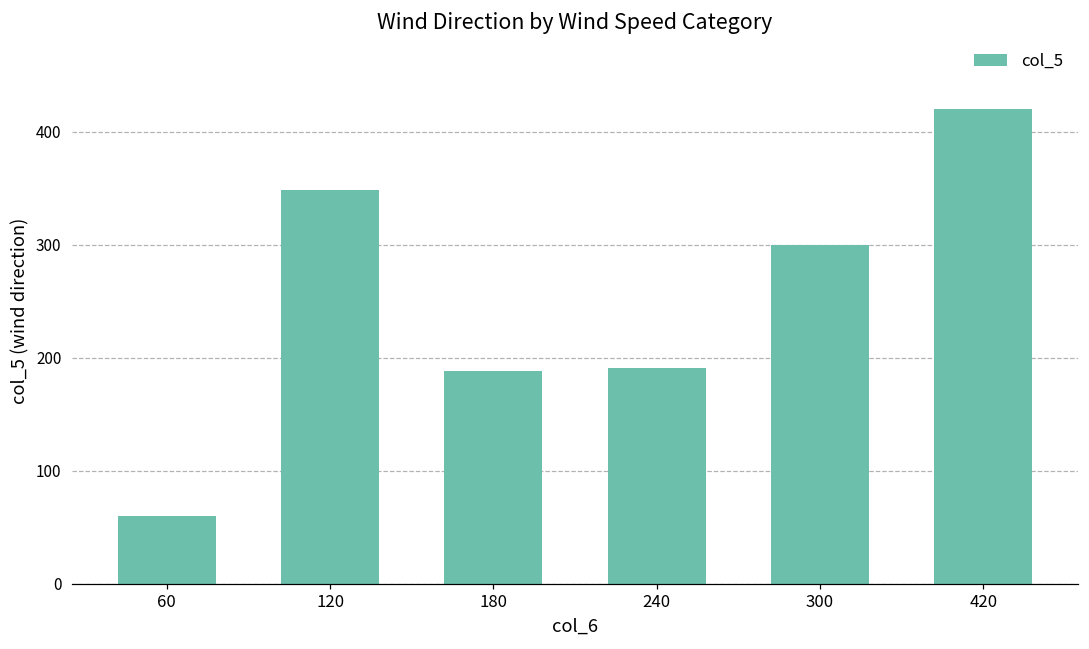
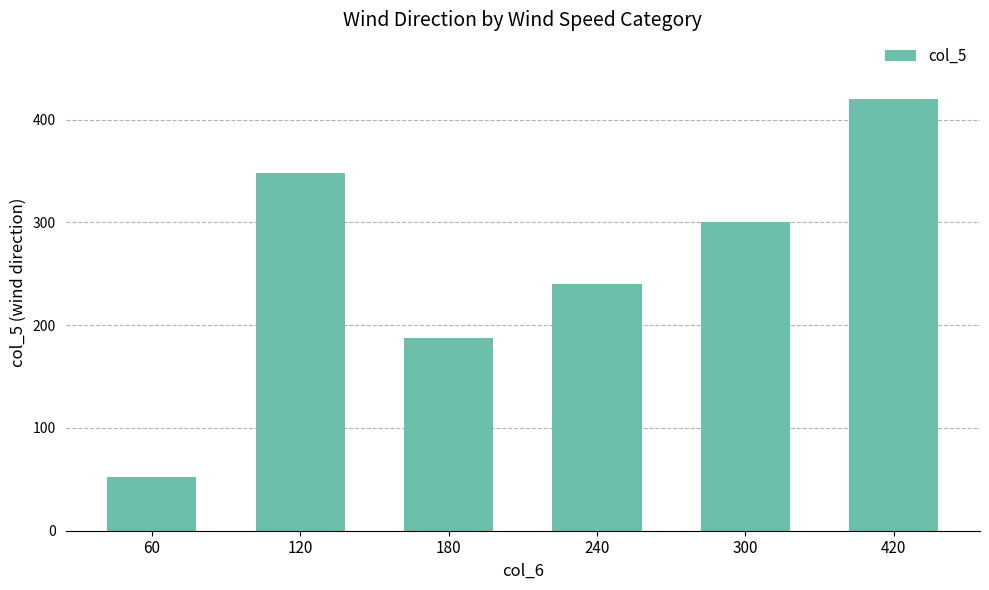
60: 60 -> 52
240: 191 -> 240
